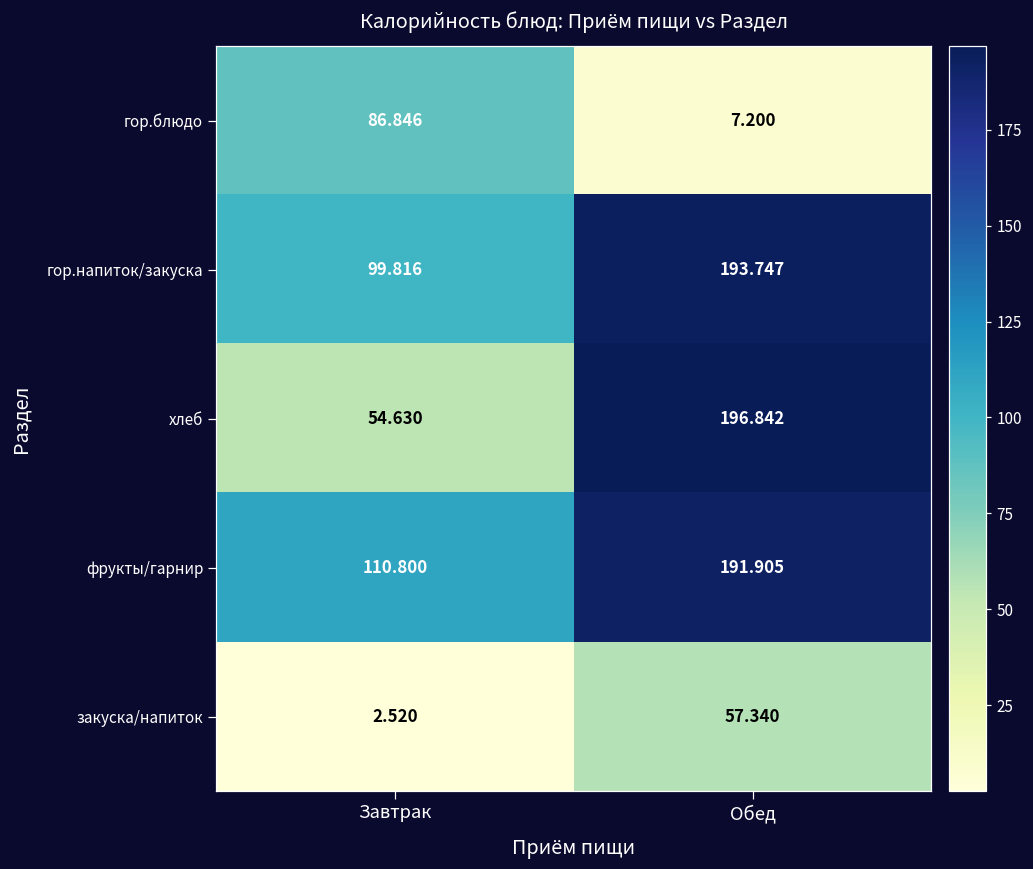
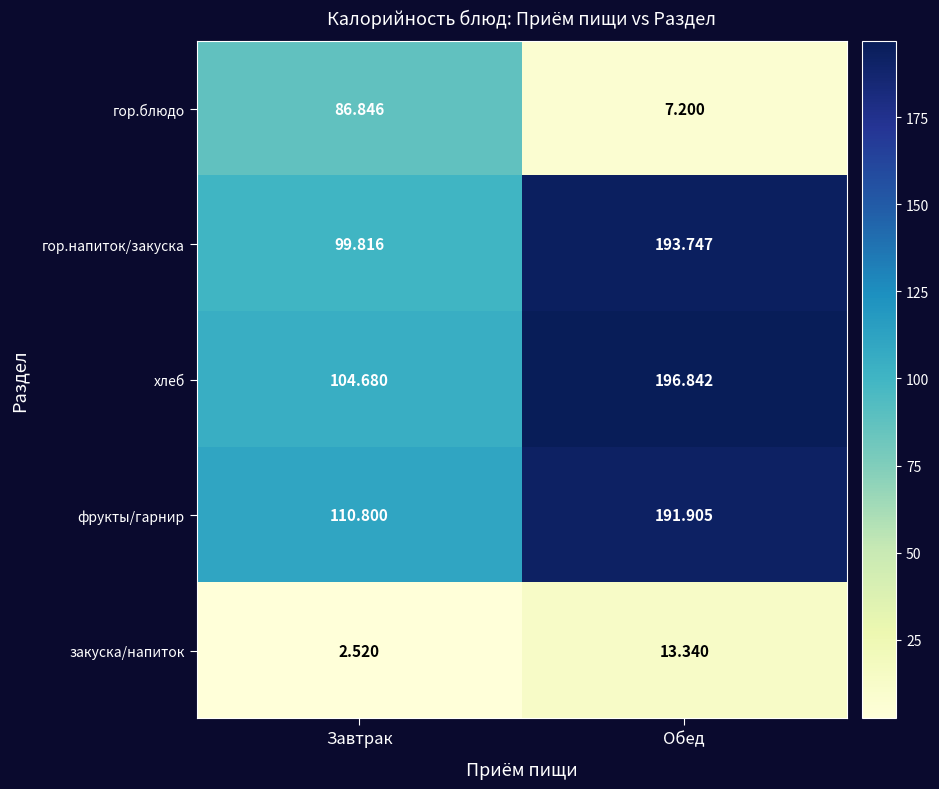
хлеб, Завтрак: 54.630 -> 104.680
закуска/напиток, Обед: 57.340 -> 13.340
